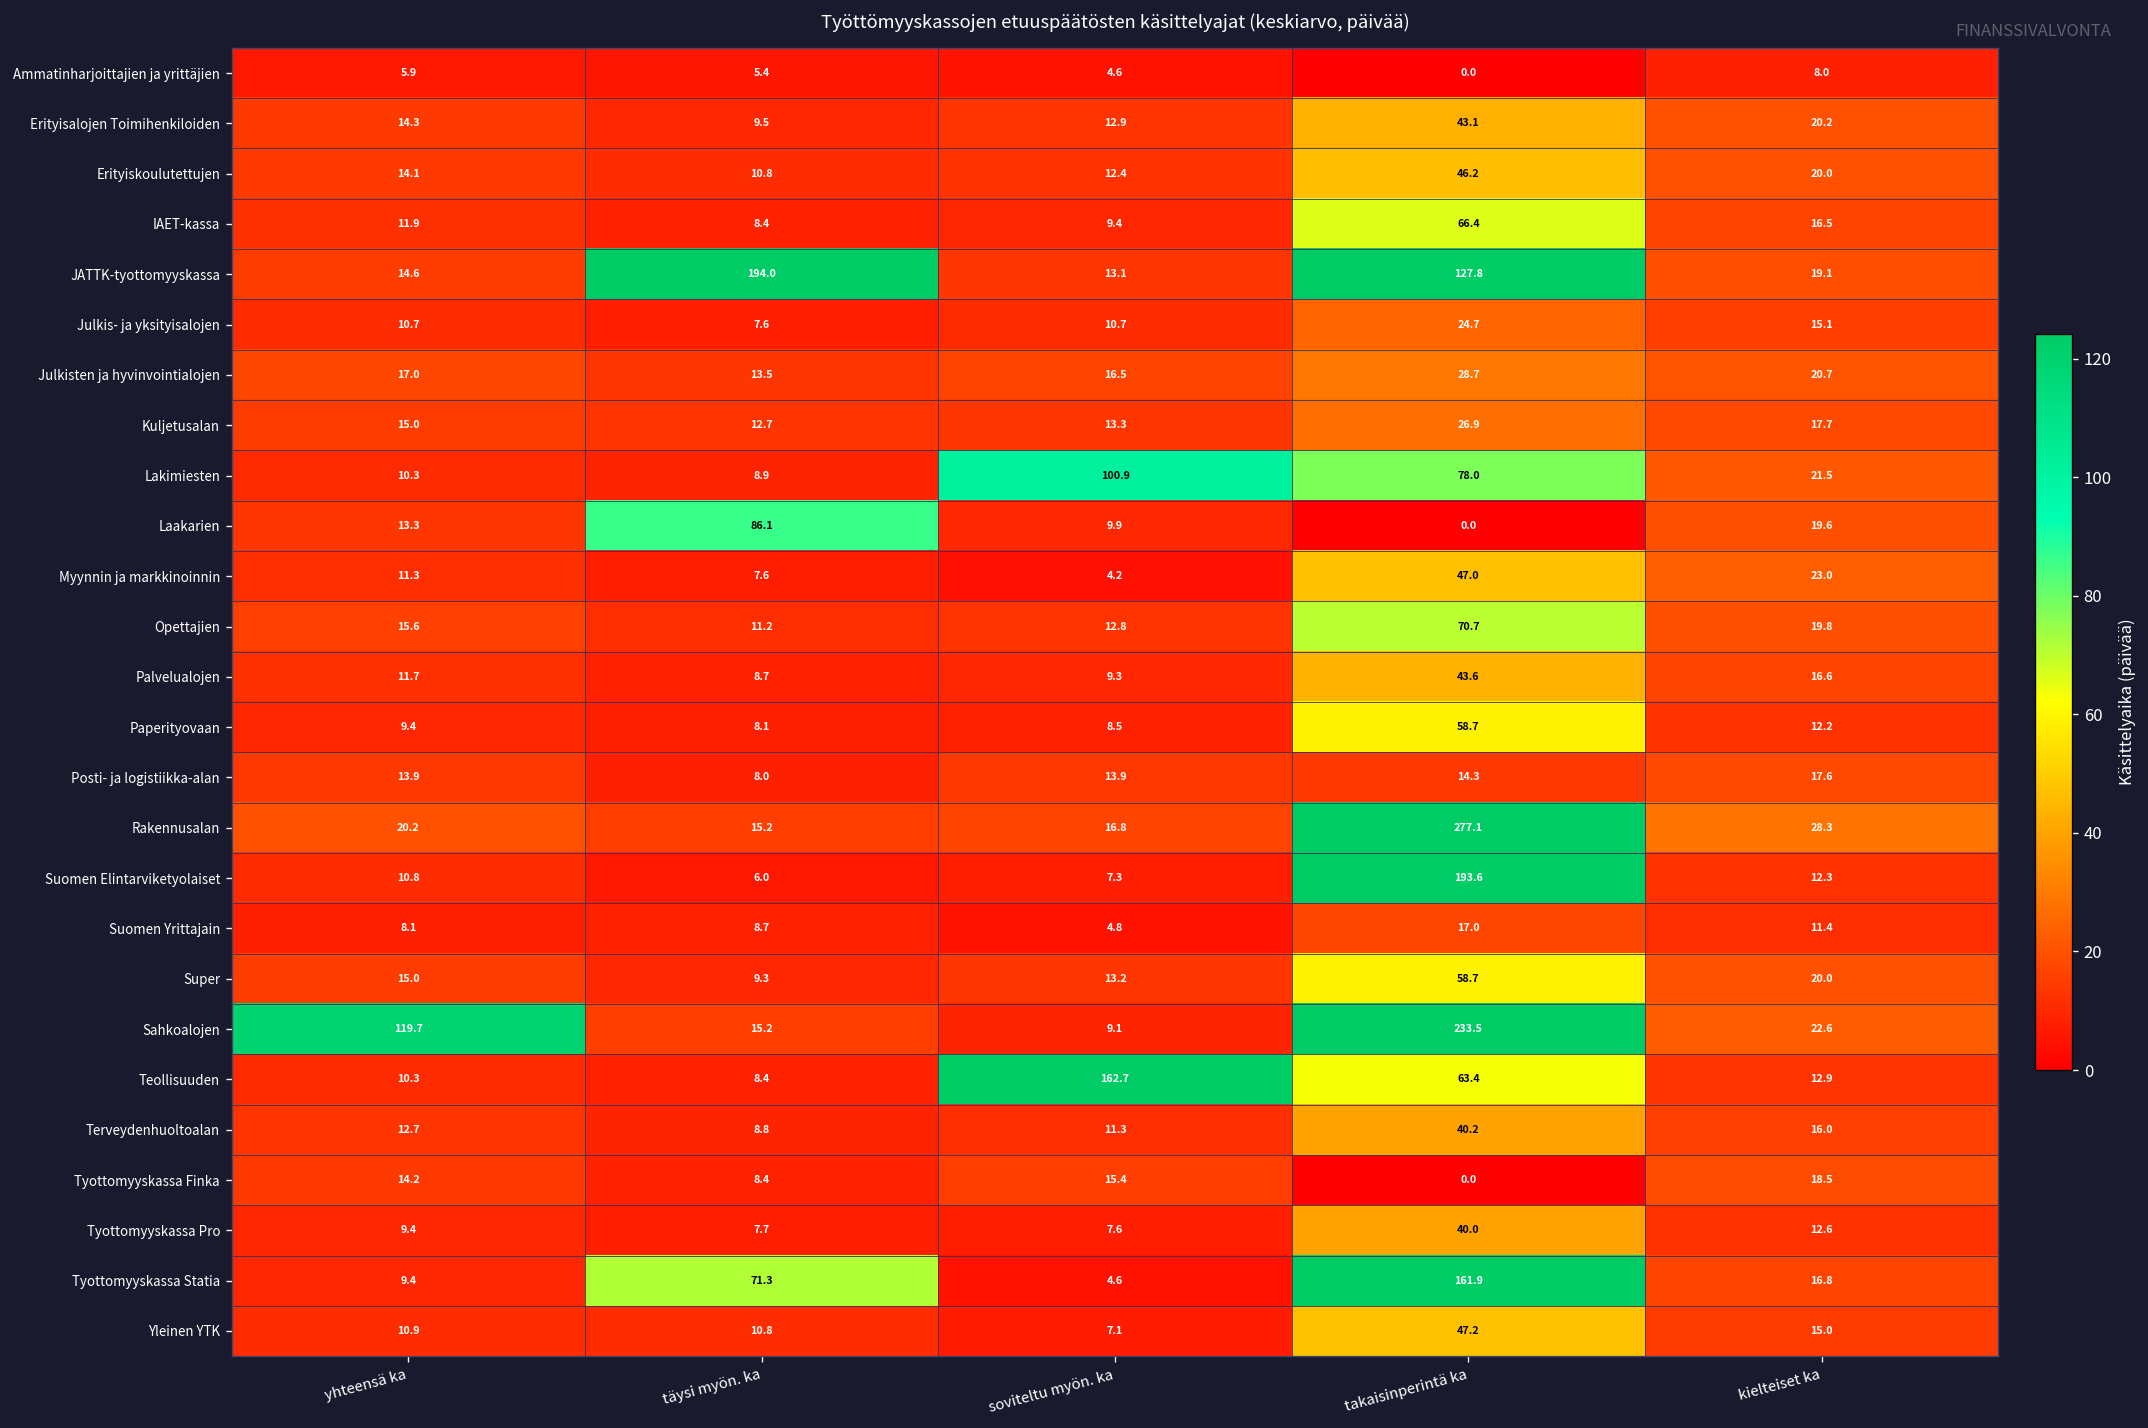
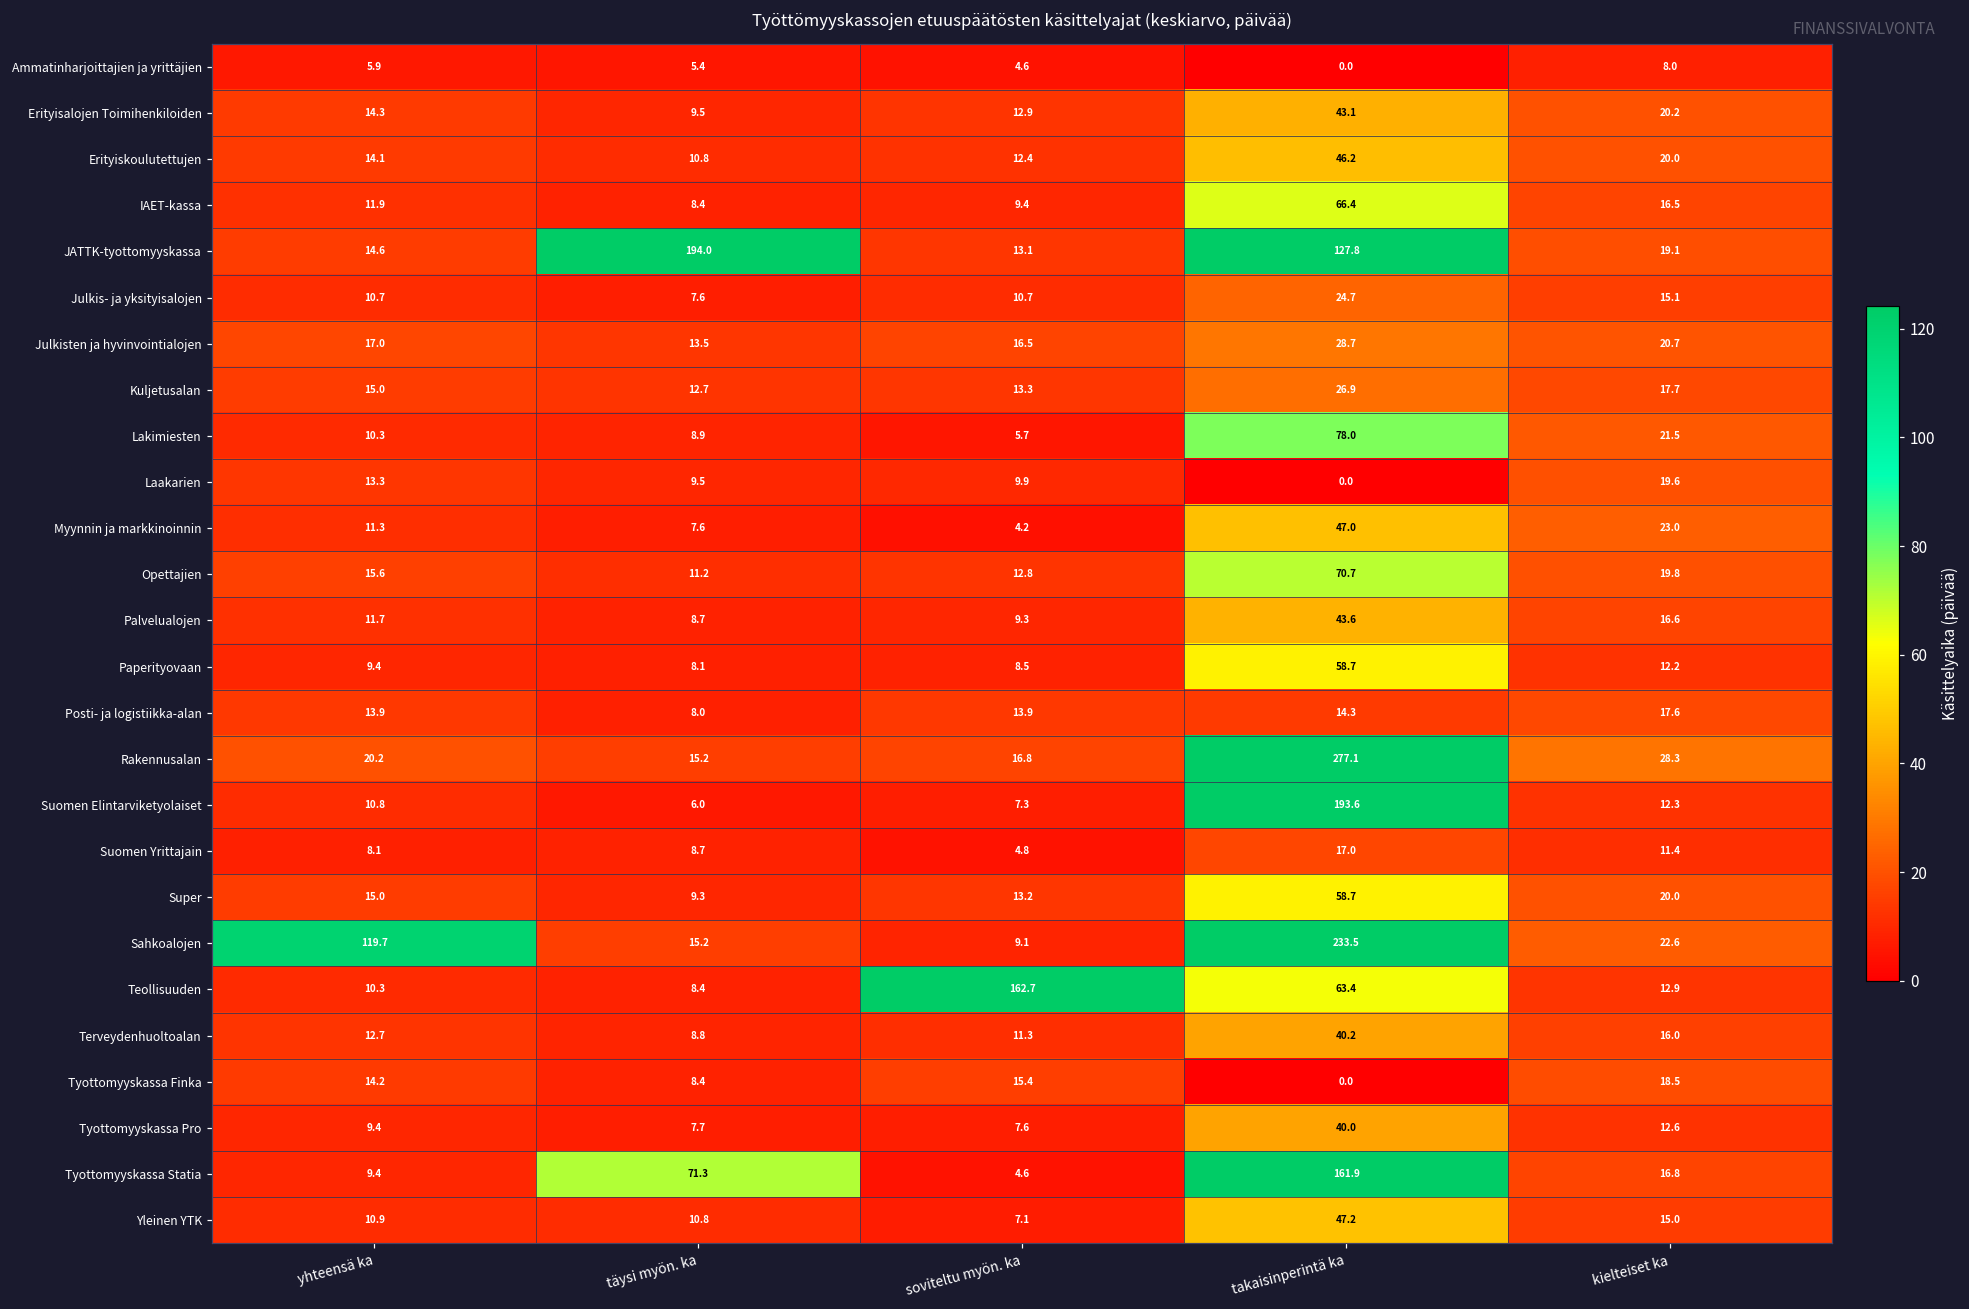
Lakimiesten, soviteltu myön. ka: 100.9 -> 5.7
Laakarien, täysi myön. ka: 86.1 -> 9.5
